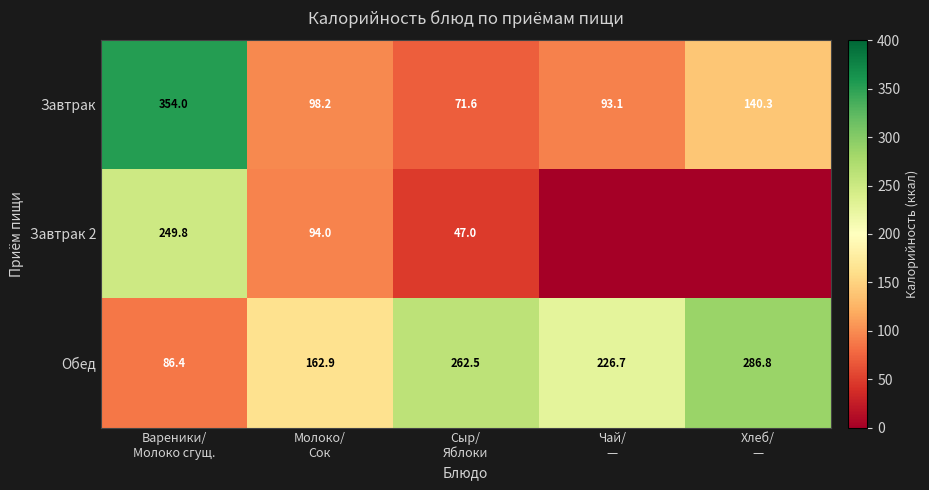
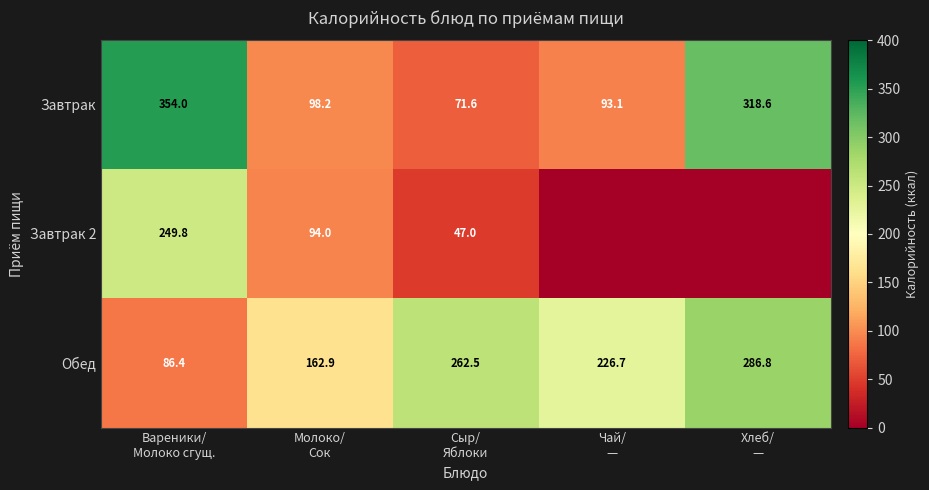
Завтрак, Хлеб/ —: 140.3 -> 318.6
